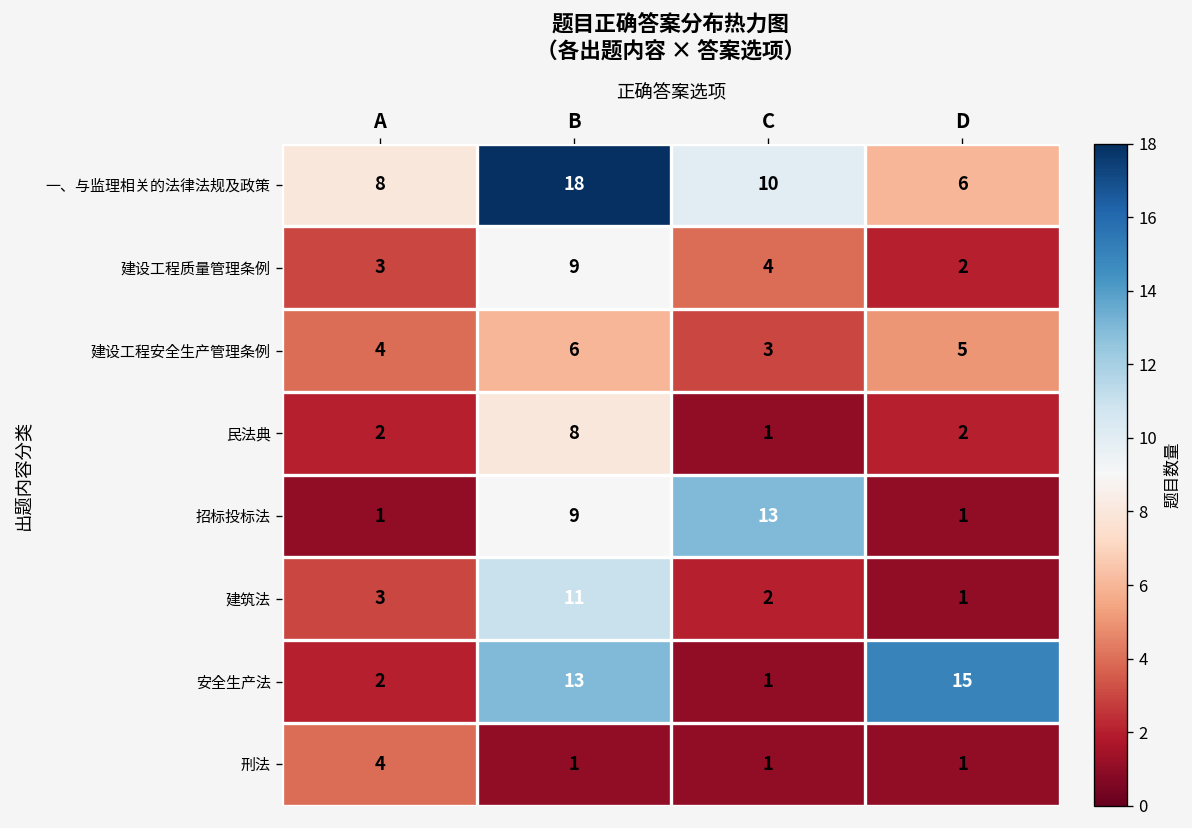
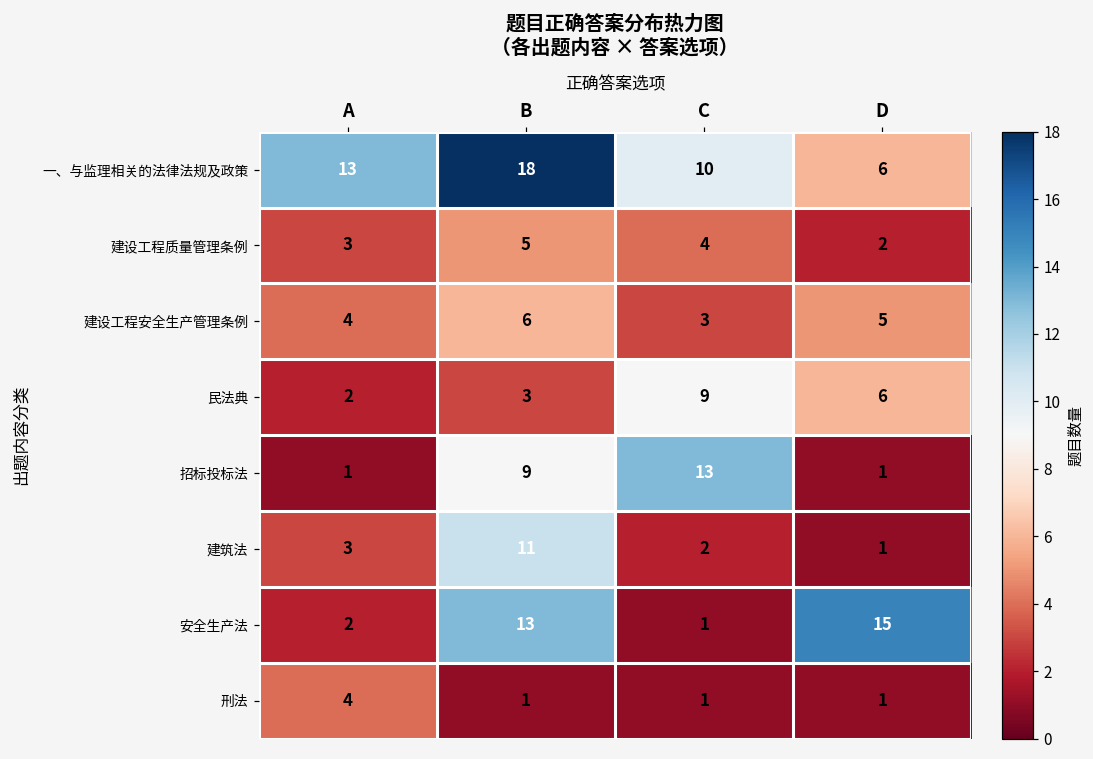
一、与监理相关的法律法规及政策, A: 8 -> 13
建设工程质量管理条例, B: 9 -> 5
民法典, B: 8 -> 3
民法典, C: 1 -> 9
民法典, D: 2 -> 6
